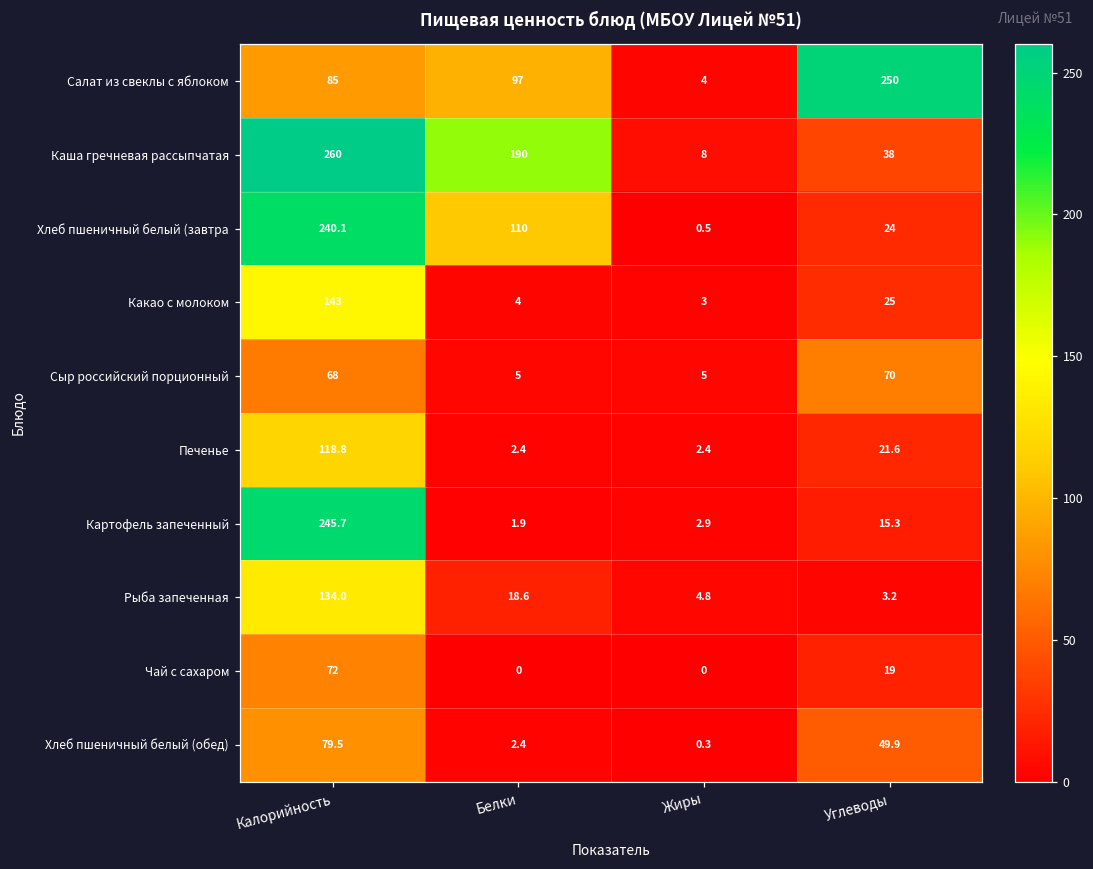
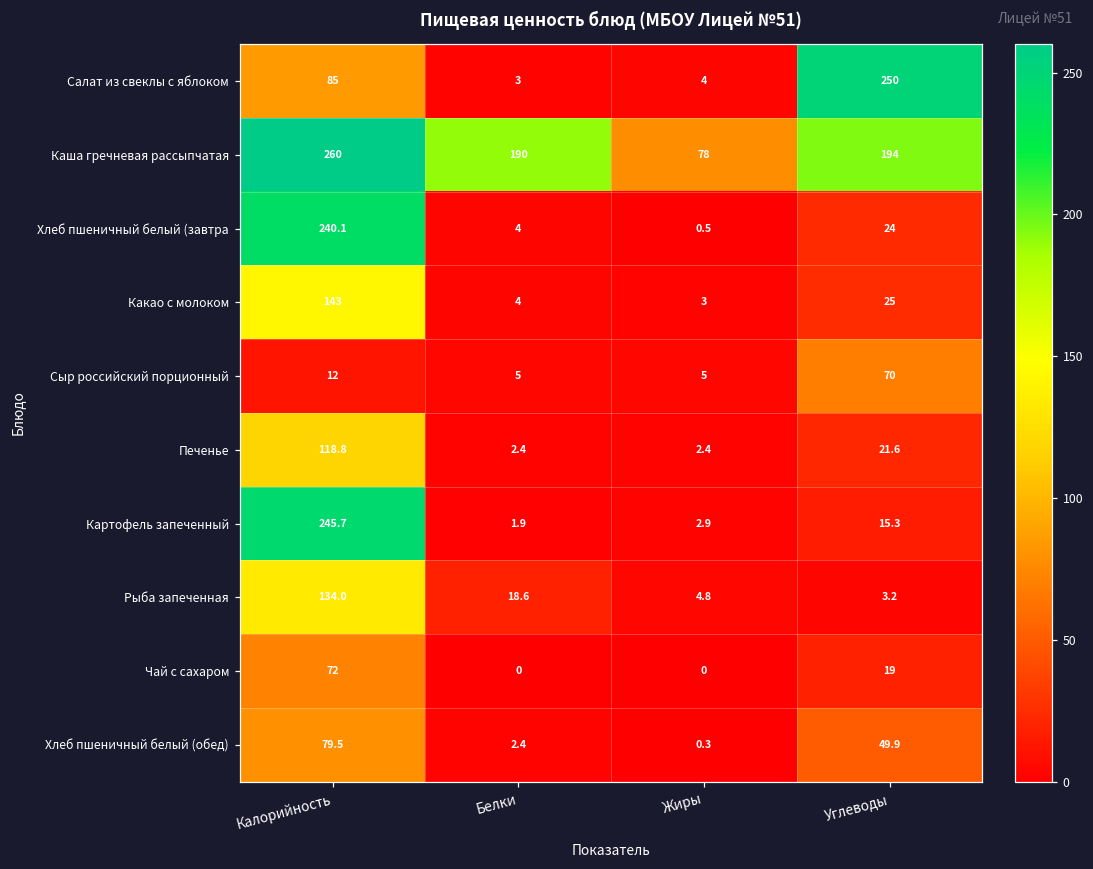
Салат из свеклы с яблоком, Белки: 97 -> 3
Каша гречневая рассыпчатая, Жиры: 8 -> 78
Каша гречневая рассыпчатая, Углеводы: 38 -> 194
Хлеб пшеничный белый (завтра, Белки: 110 -> 4
Сыр российский порционный, Калорийность: 68 -> 12
